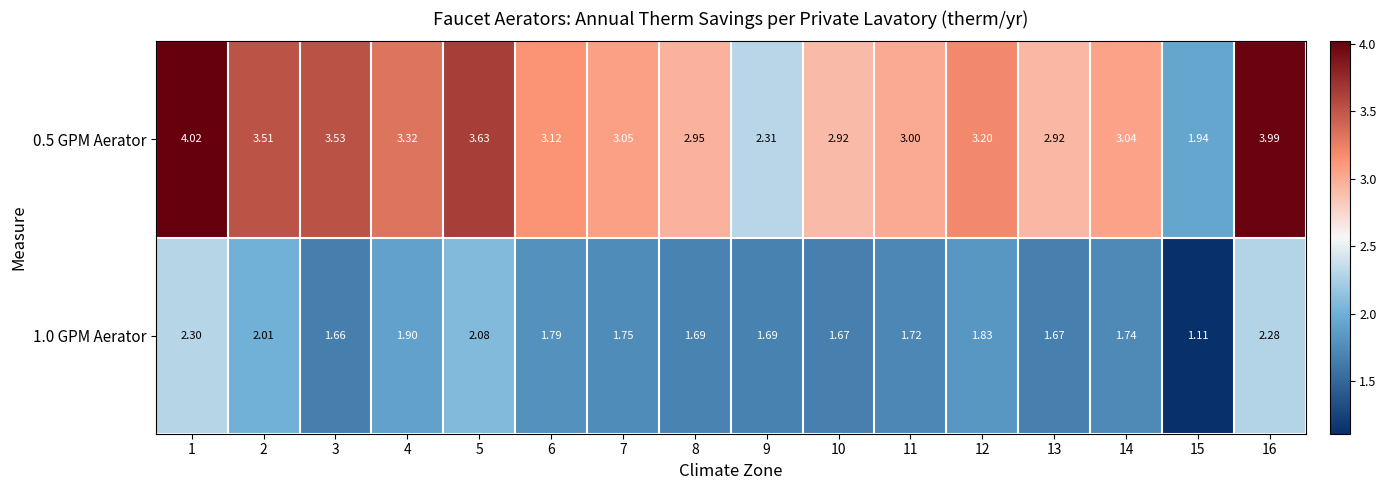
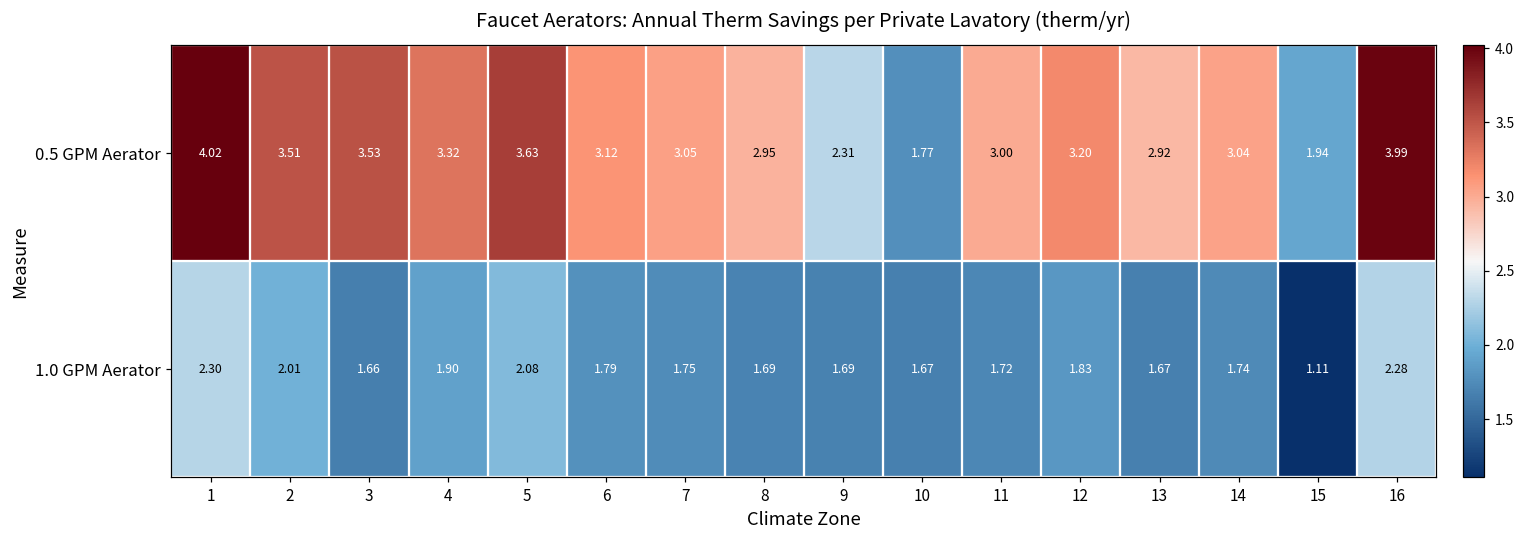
0.5 GPM Aerator, 10: 2.92 -> 1.77
